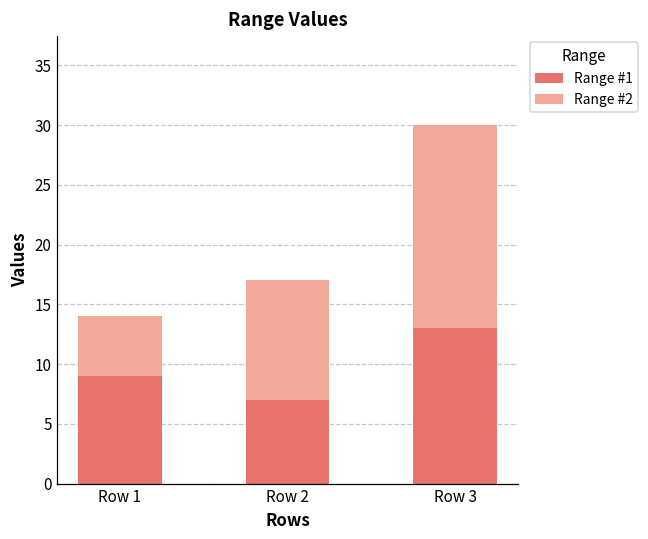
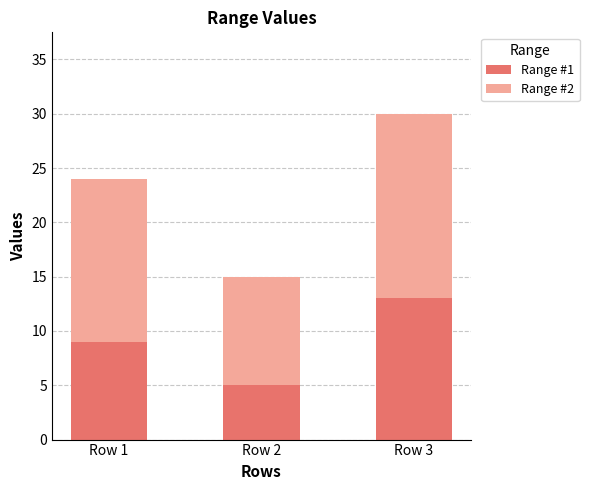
Range #2, Row 1: 5 -> 15
Range #1, Row 2: 7 -> 5
